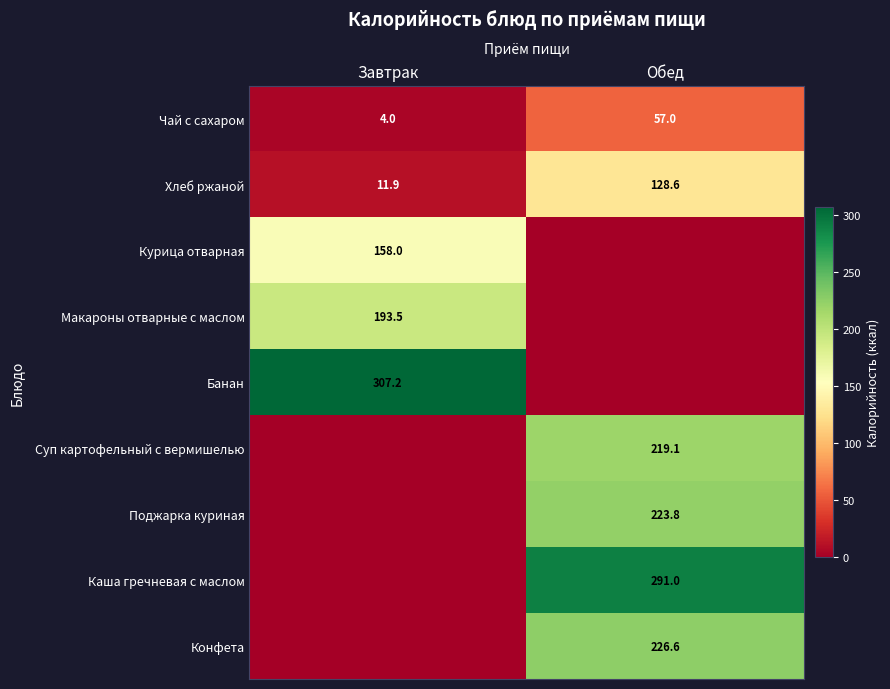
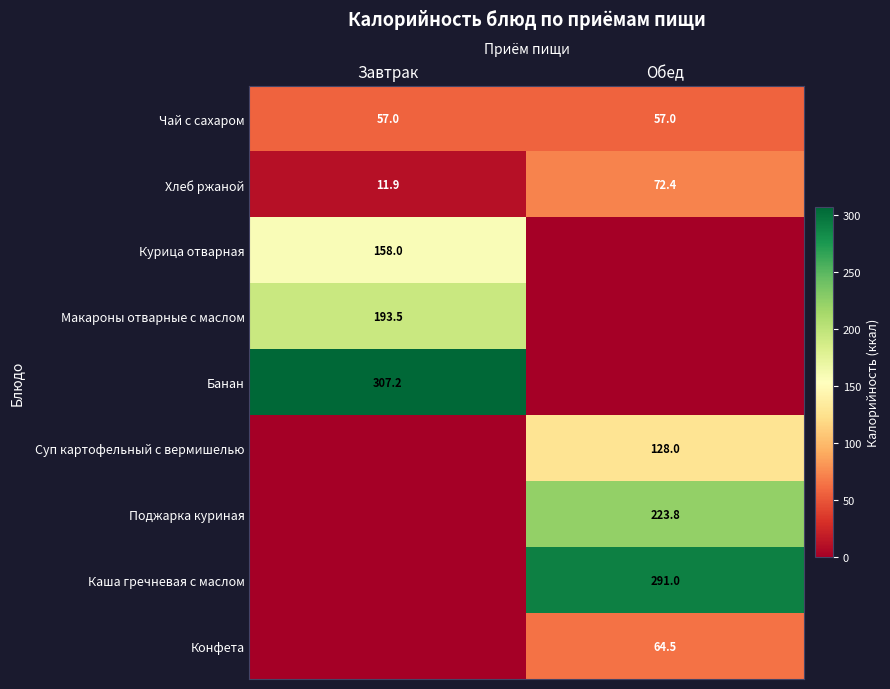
Чай с сахаром, Завтрак: 4.0 -> 57.0
Хлеб ржаной, Обед: 128.6 -> 72.4
Суп картофельный с вермишелью, Обед: 219.1 -> 128.0
Конфета, Обед: 226.6 -> 64.5
